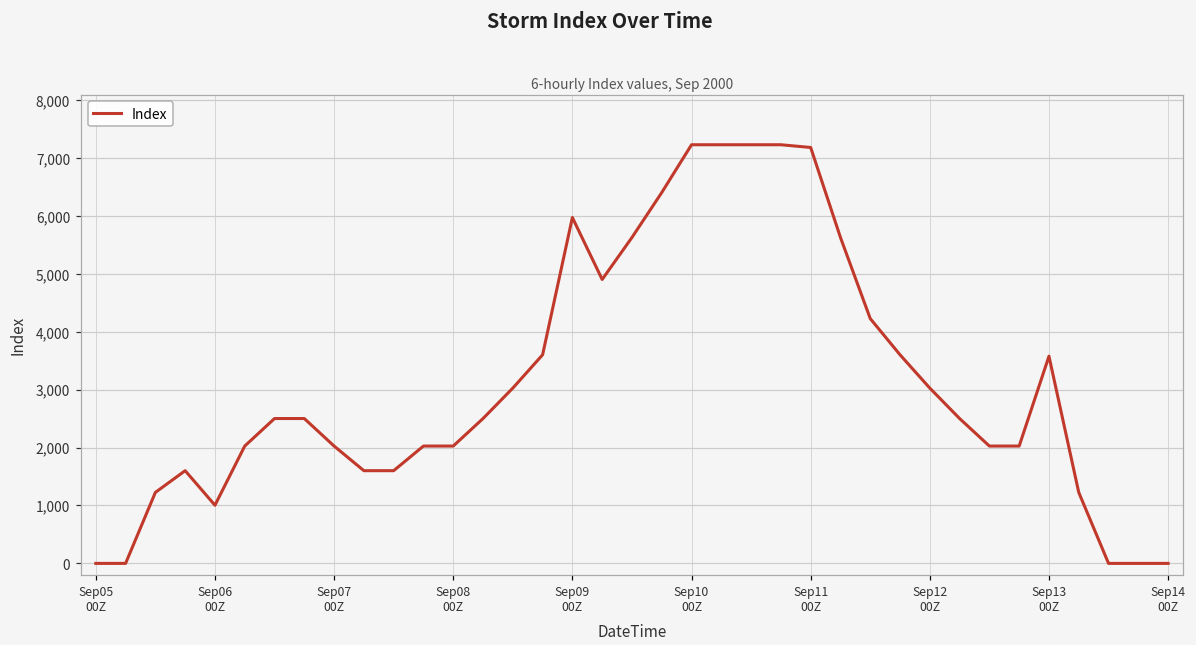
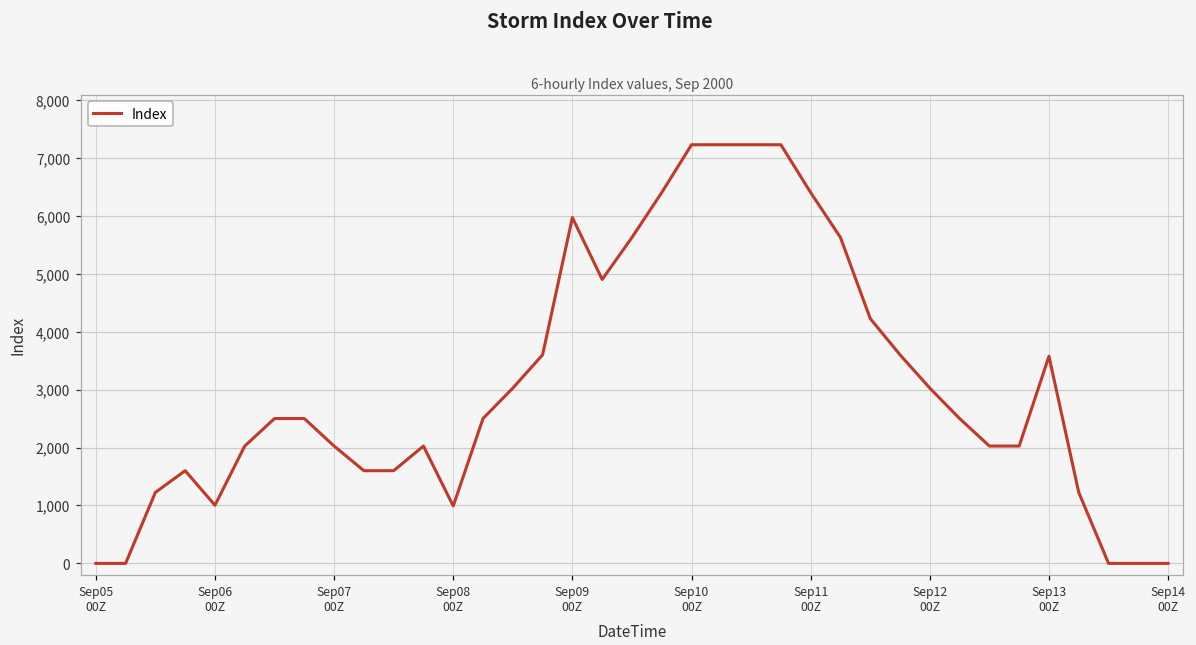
Sep08 00Z: 2,000 -> 1,000
Sep11 00Z: 7,200 -> 6,400
